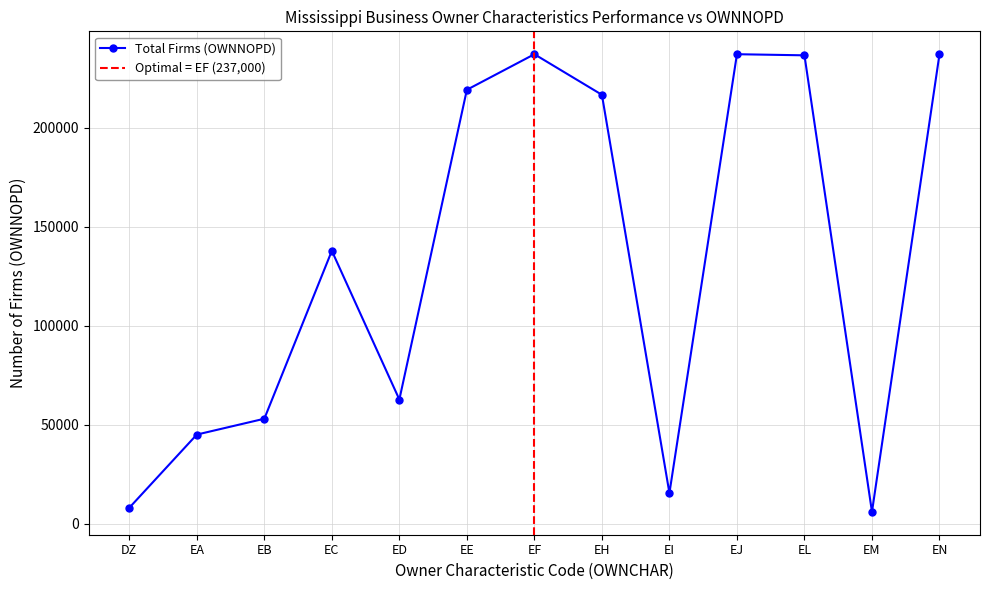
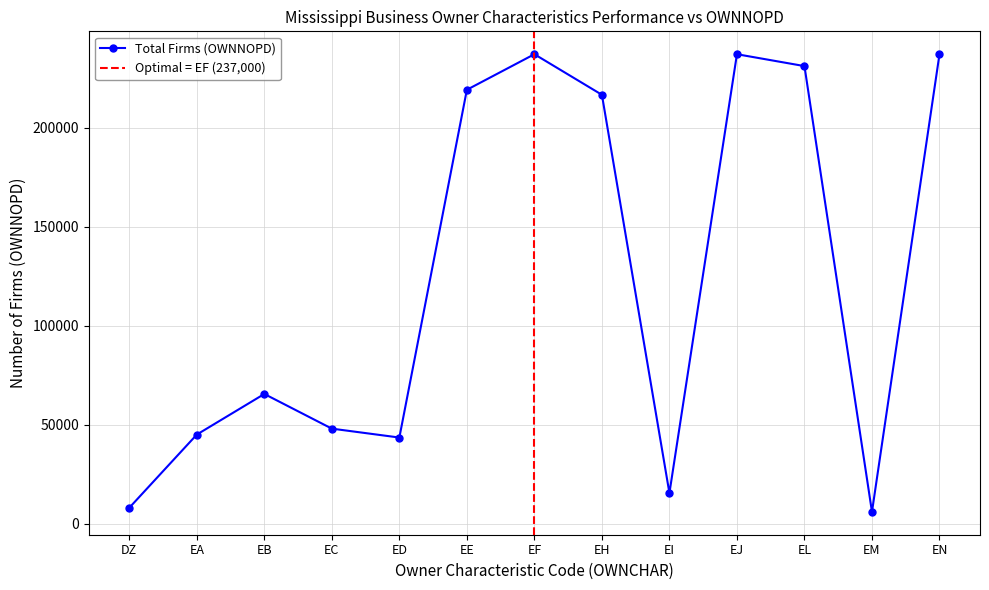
EB: 53000 -> 66000
EC: 138000 -> 48000
ED: 63000 -> 44000
EL: 236000 -> 231000
